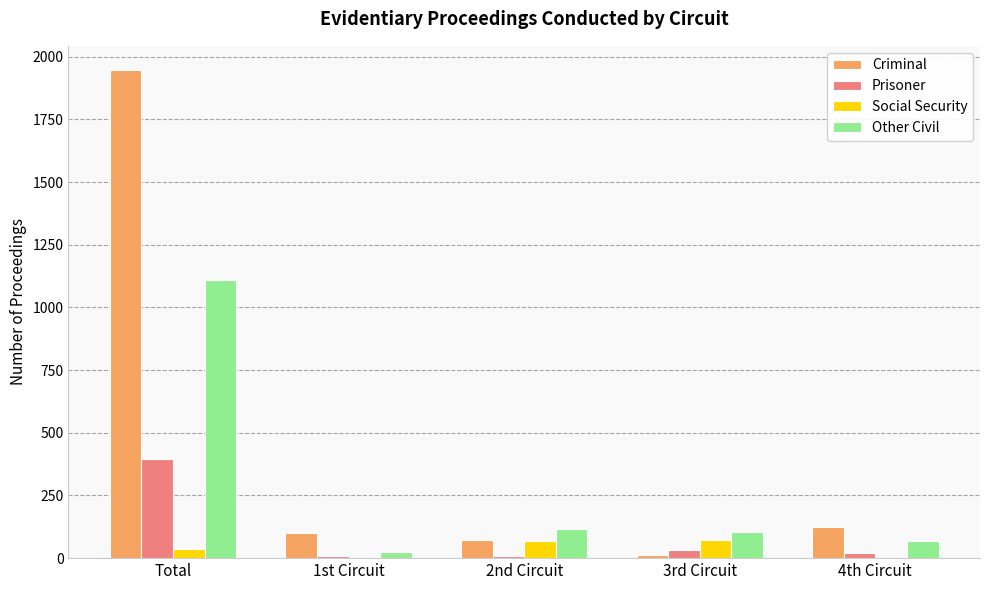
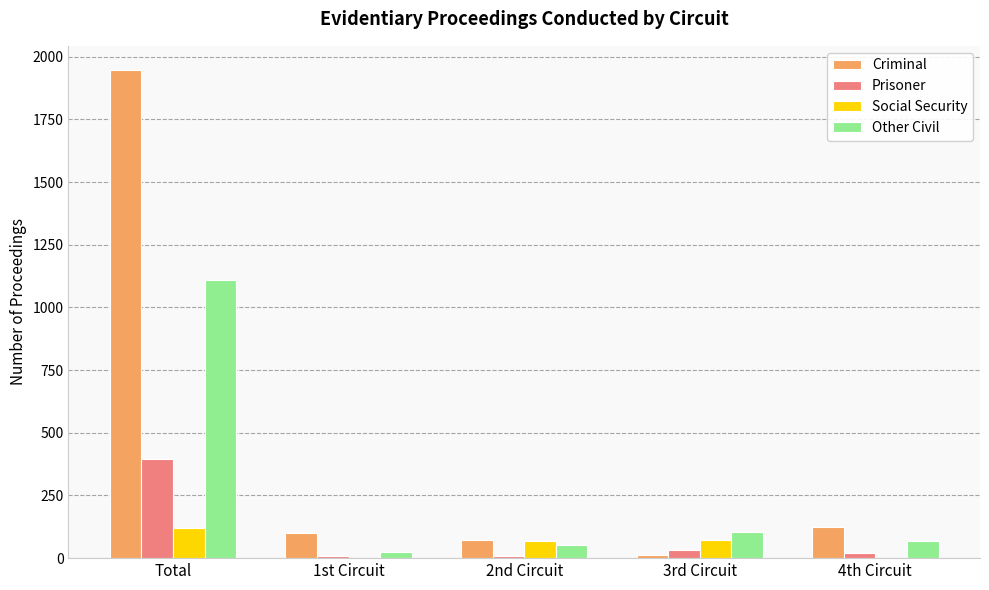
Social Security, Total: 40 -> 120
Other Civil, 2nd Circuit: 120 -> 50
